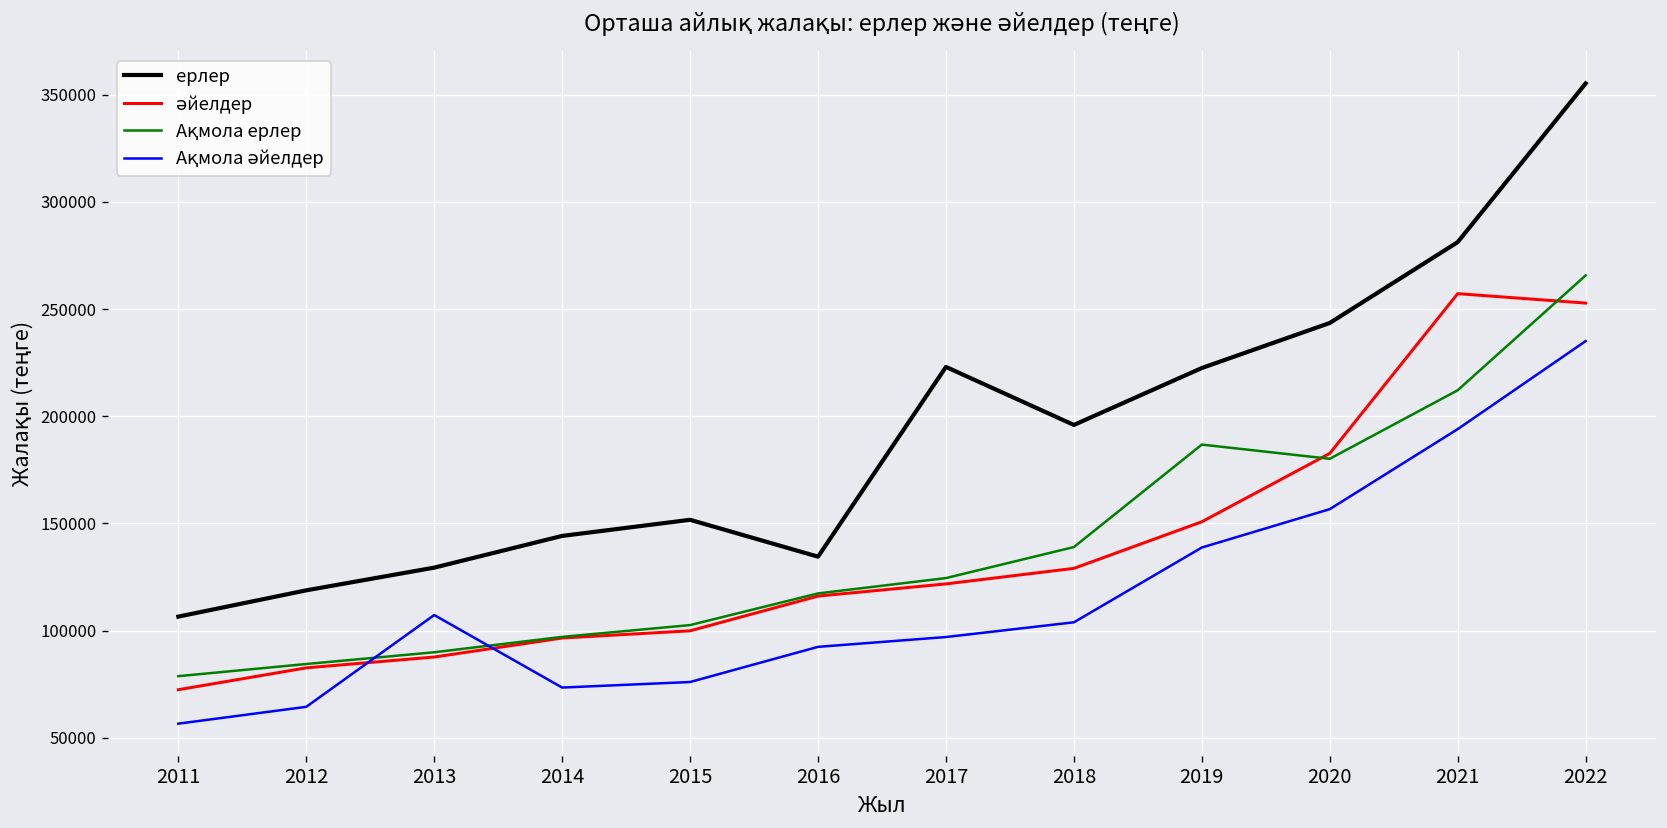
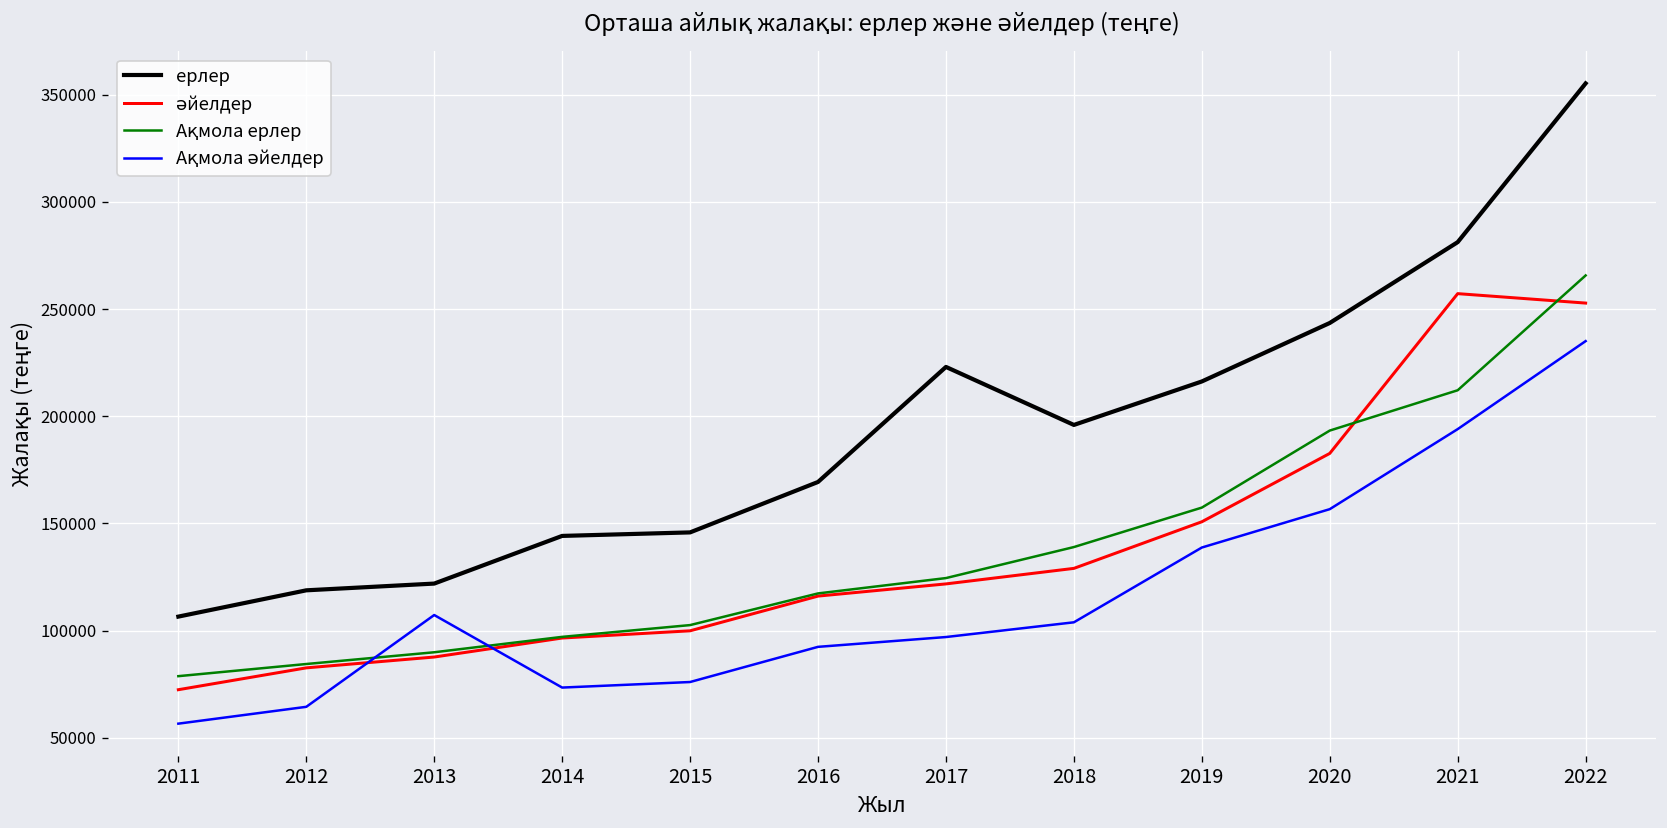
ерлер, 2013: 129000 -> 122000
ерлер, 2015: 152000 -> 146000
ерлер, 2016: 134000 -> 169000
ерлер, 2019: 223000 -> 216000
Ақмола ерлер, 2019: 187000 -> 157000
Ақмола ерлер, 2020: 180000 -> 193000
